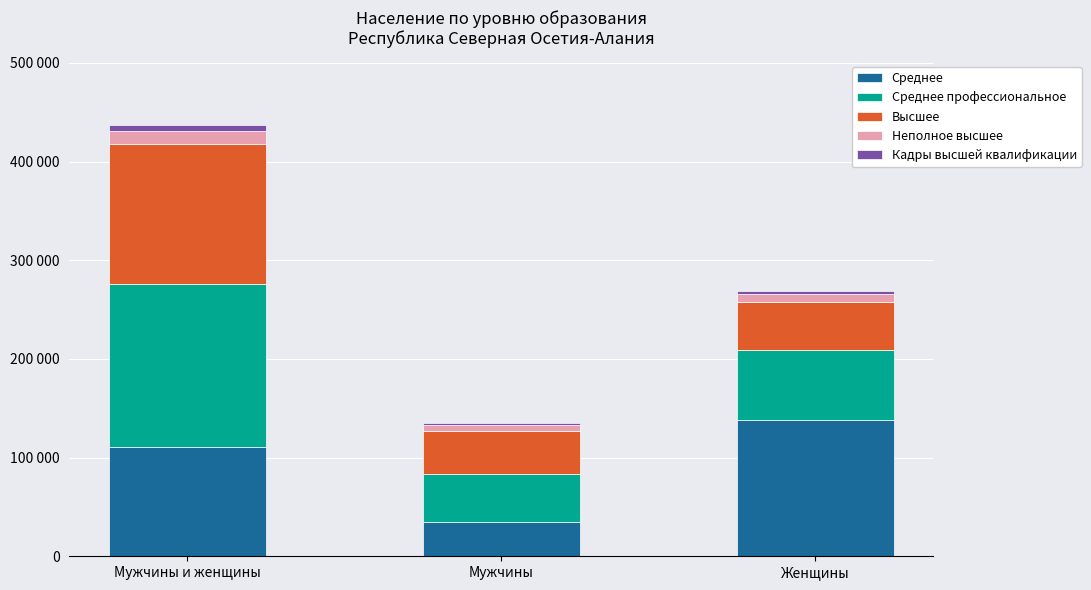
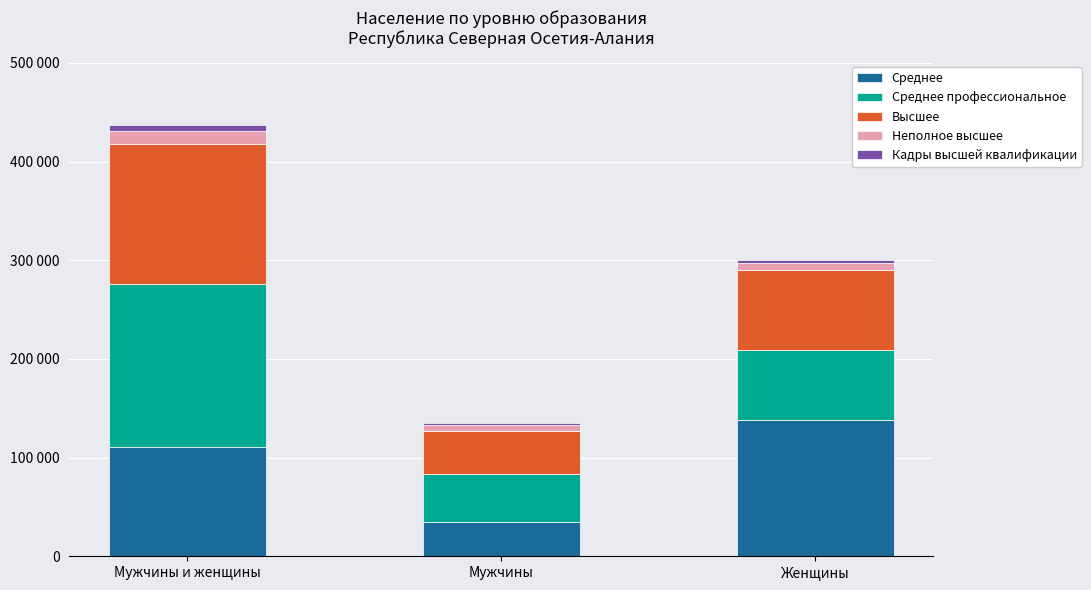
Высшее, Женщины: 50000 -> 80000
